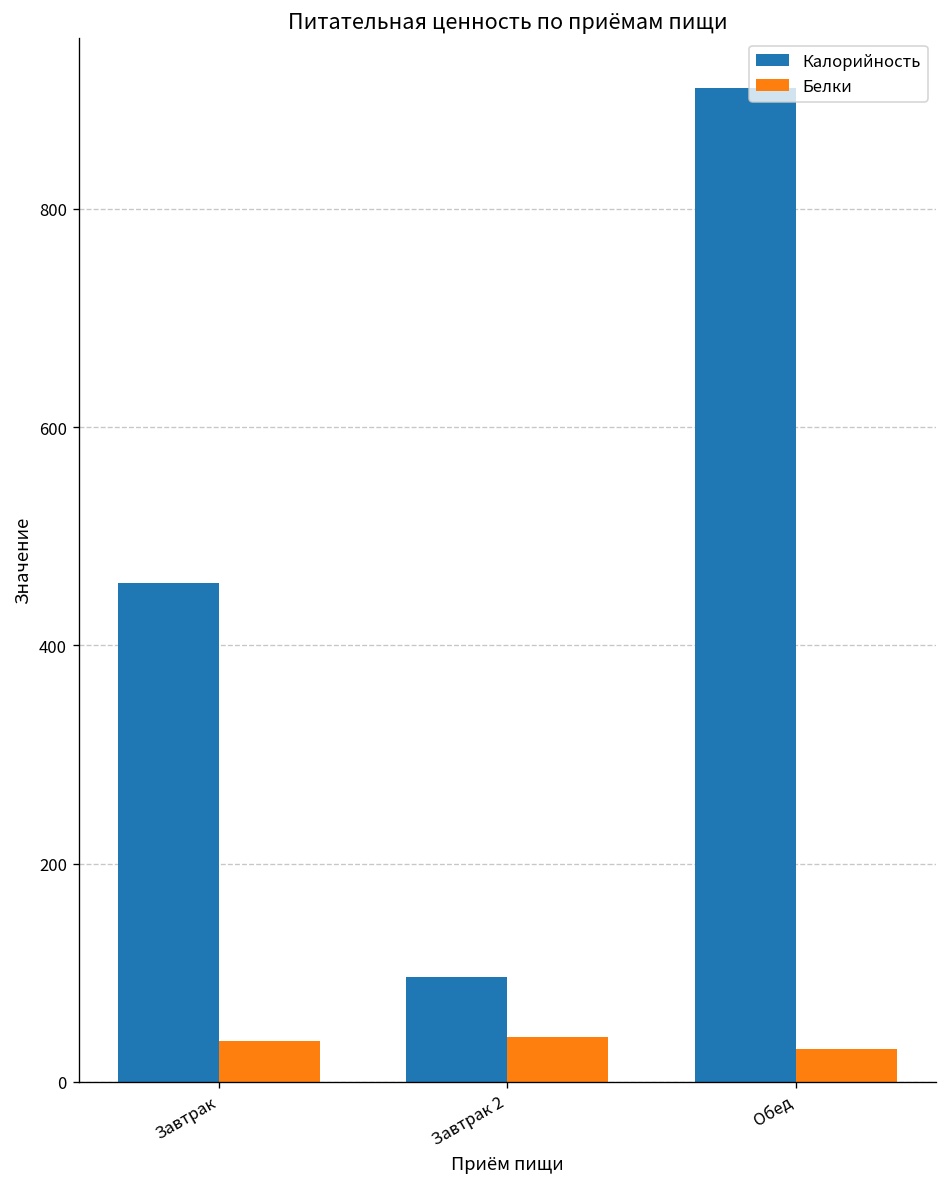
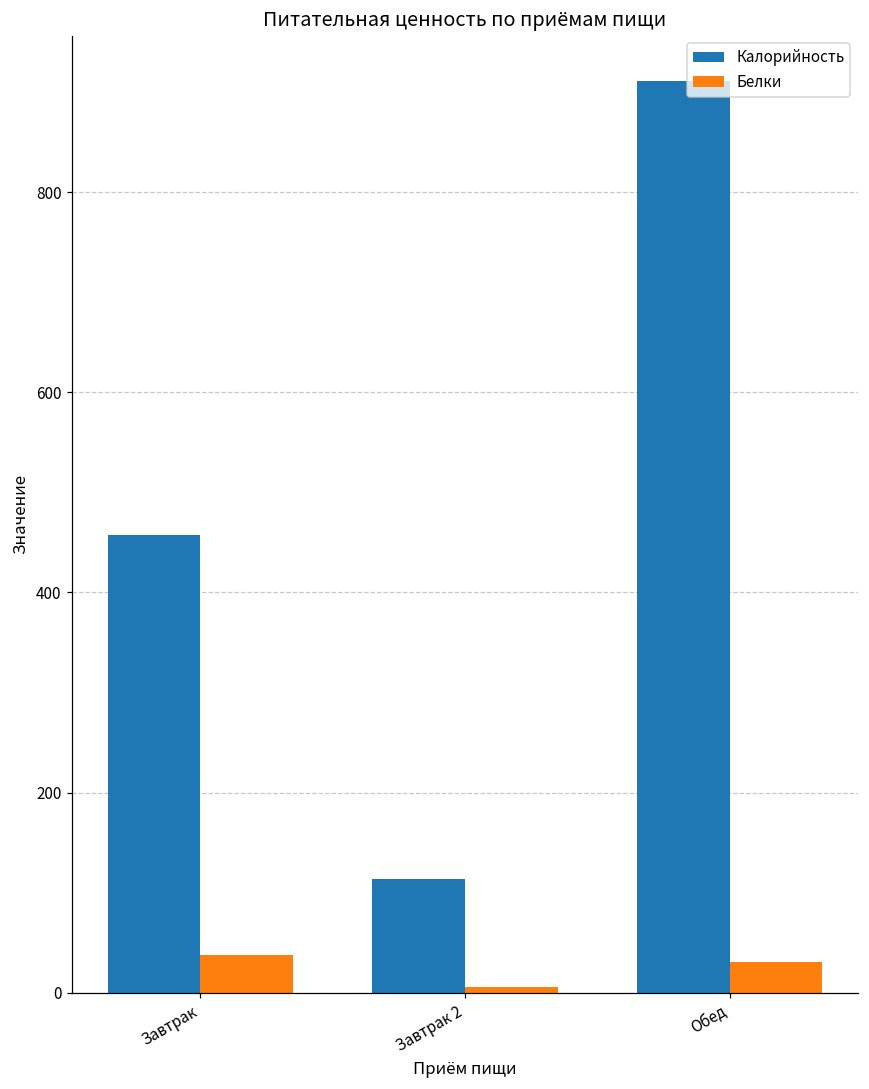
Калорийность, Завтрак 2: 100 -> 110
Белки, Завтрак 2: 40 -> 10
